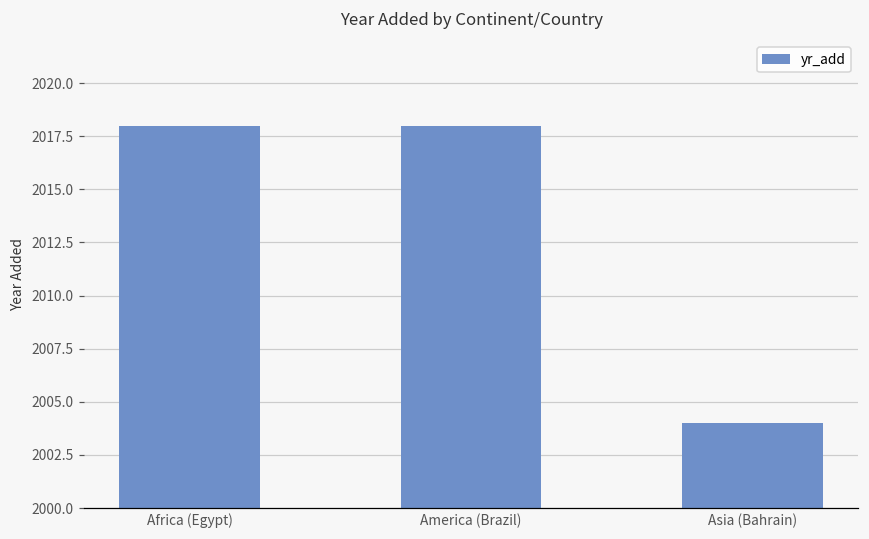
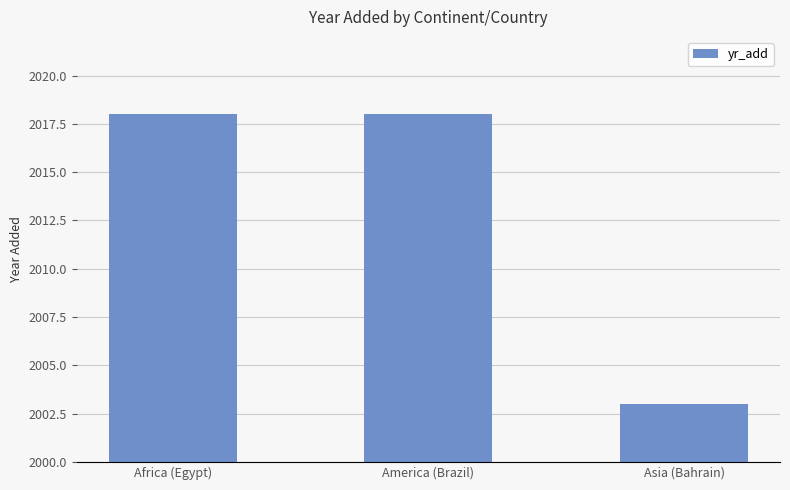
Asia (Bahrain): 2004 -> 2003
